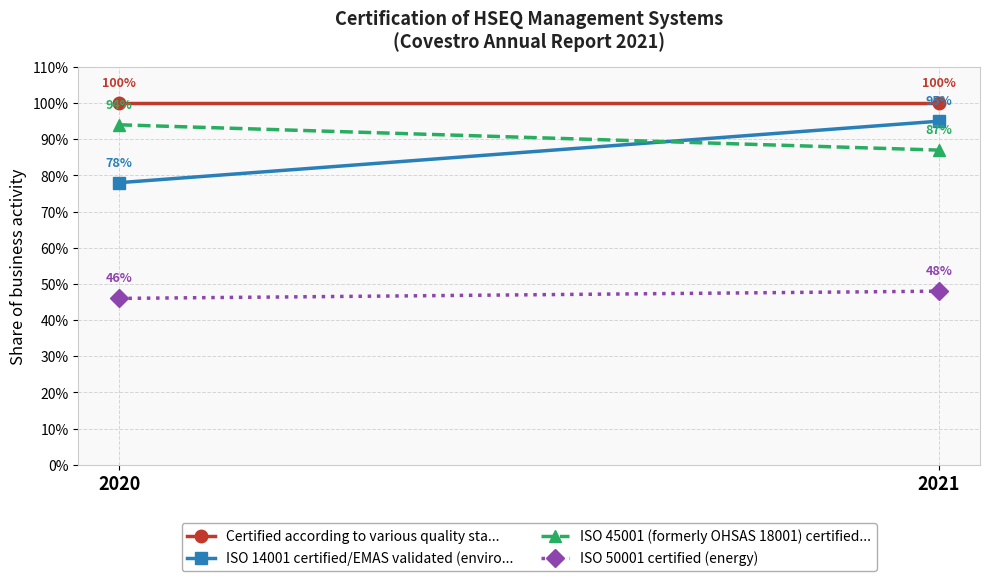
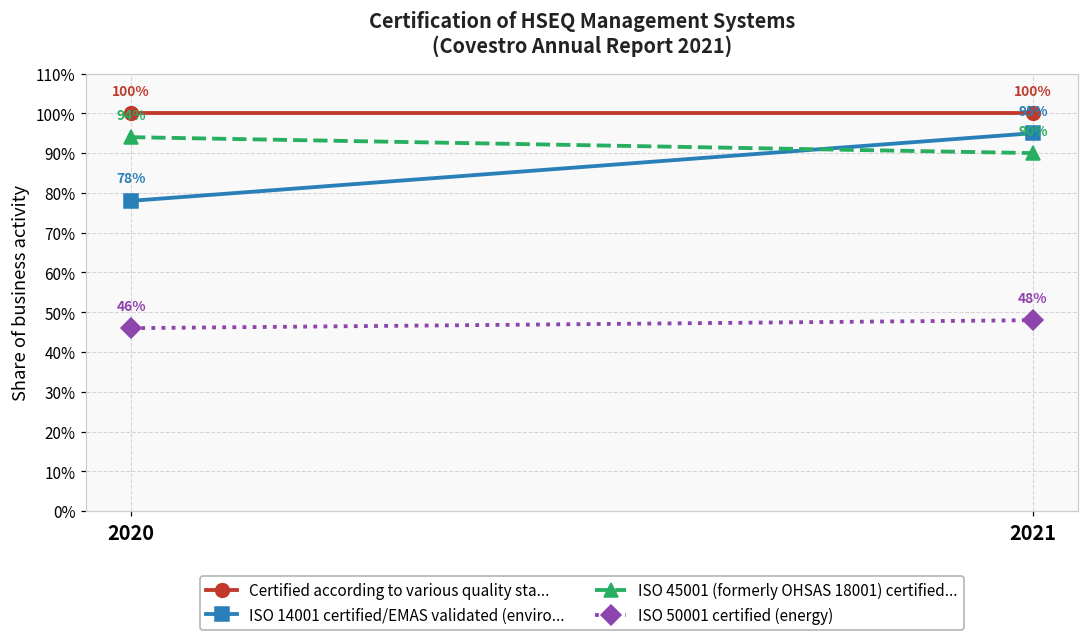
ISO 45001 (formerly OHSAS 18001) certified..., 2021: 87% -> 90%
